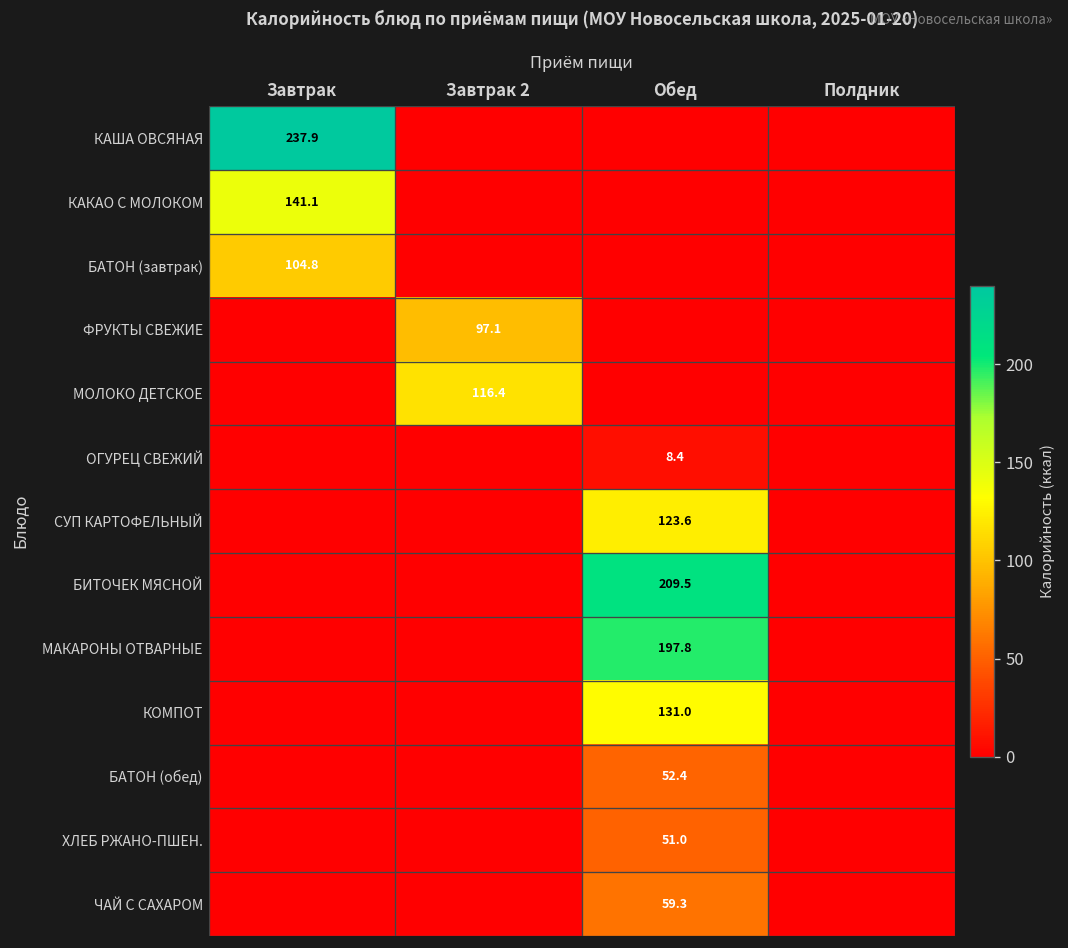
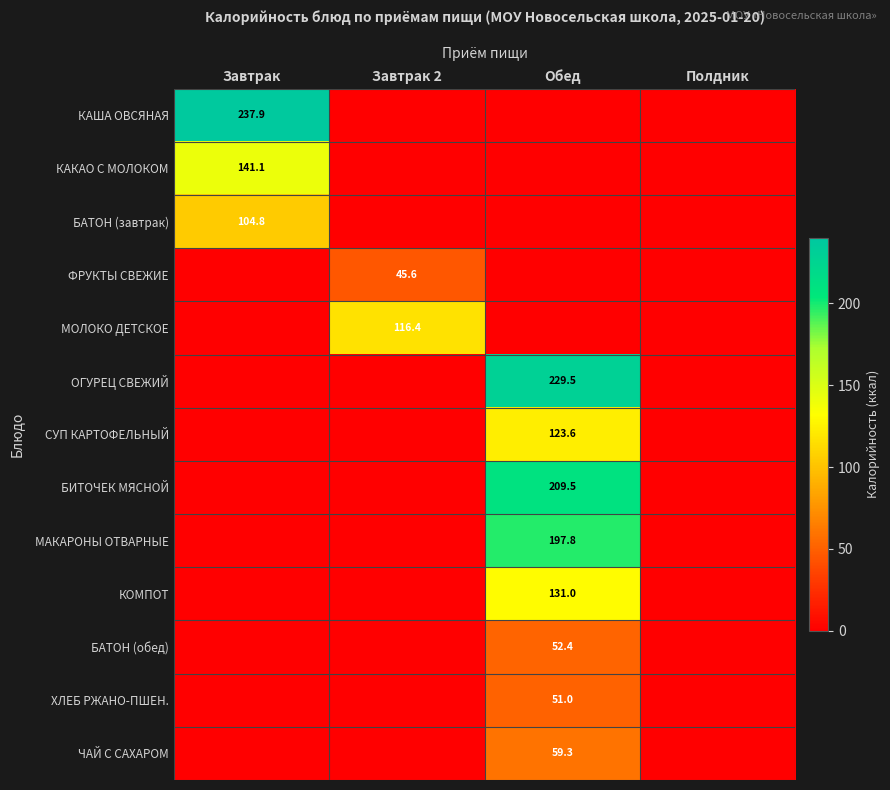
ФРУКТЫ СВЕЖИЕ, Завтрак 2: 97.1 -> 45.6
ОГУРЕЦ СВЕЖИЙ, Обед: 8.4 -> 229.5
